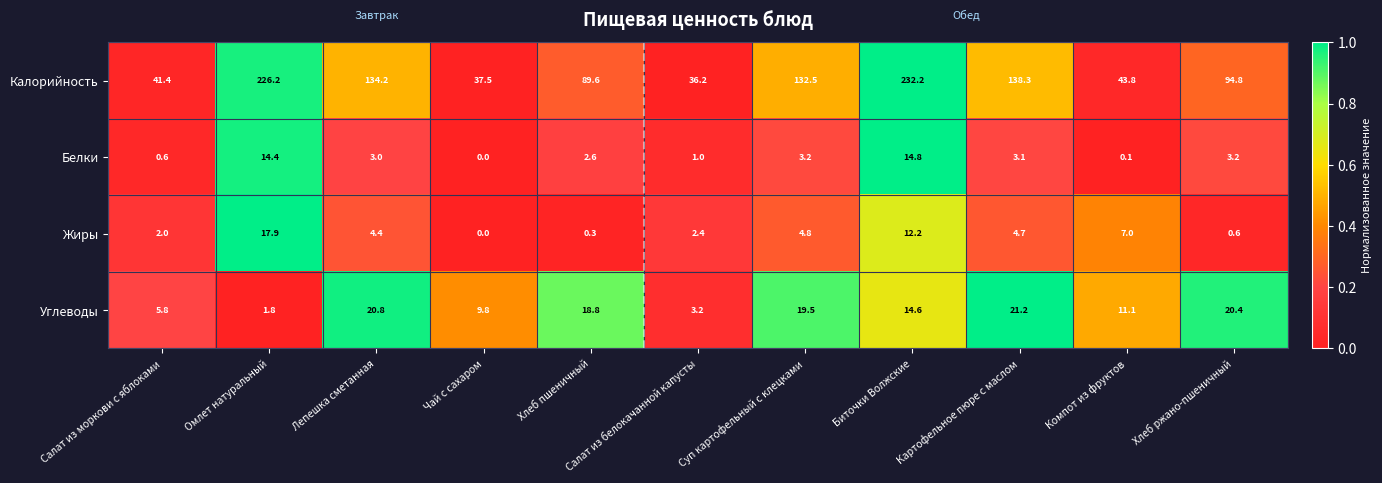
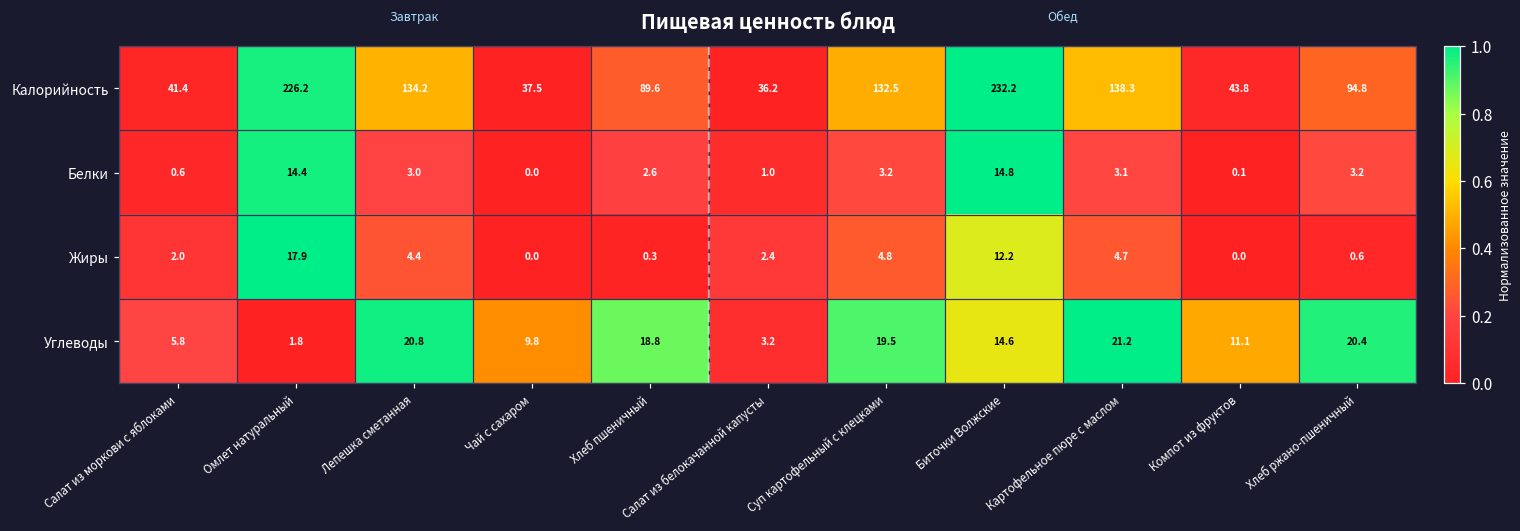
Жиры, Компот из фруктов: 7.0 -> 0.0
